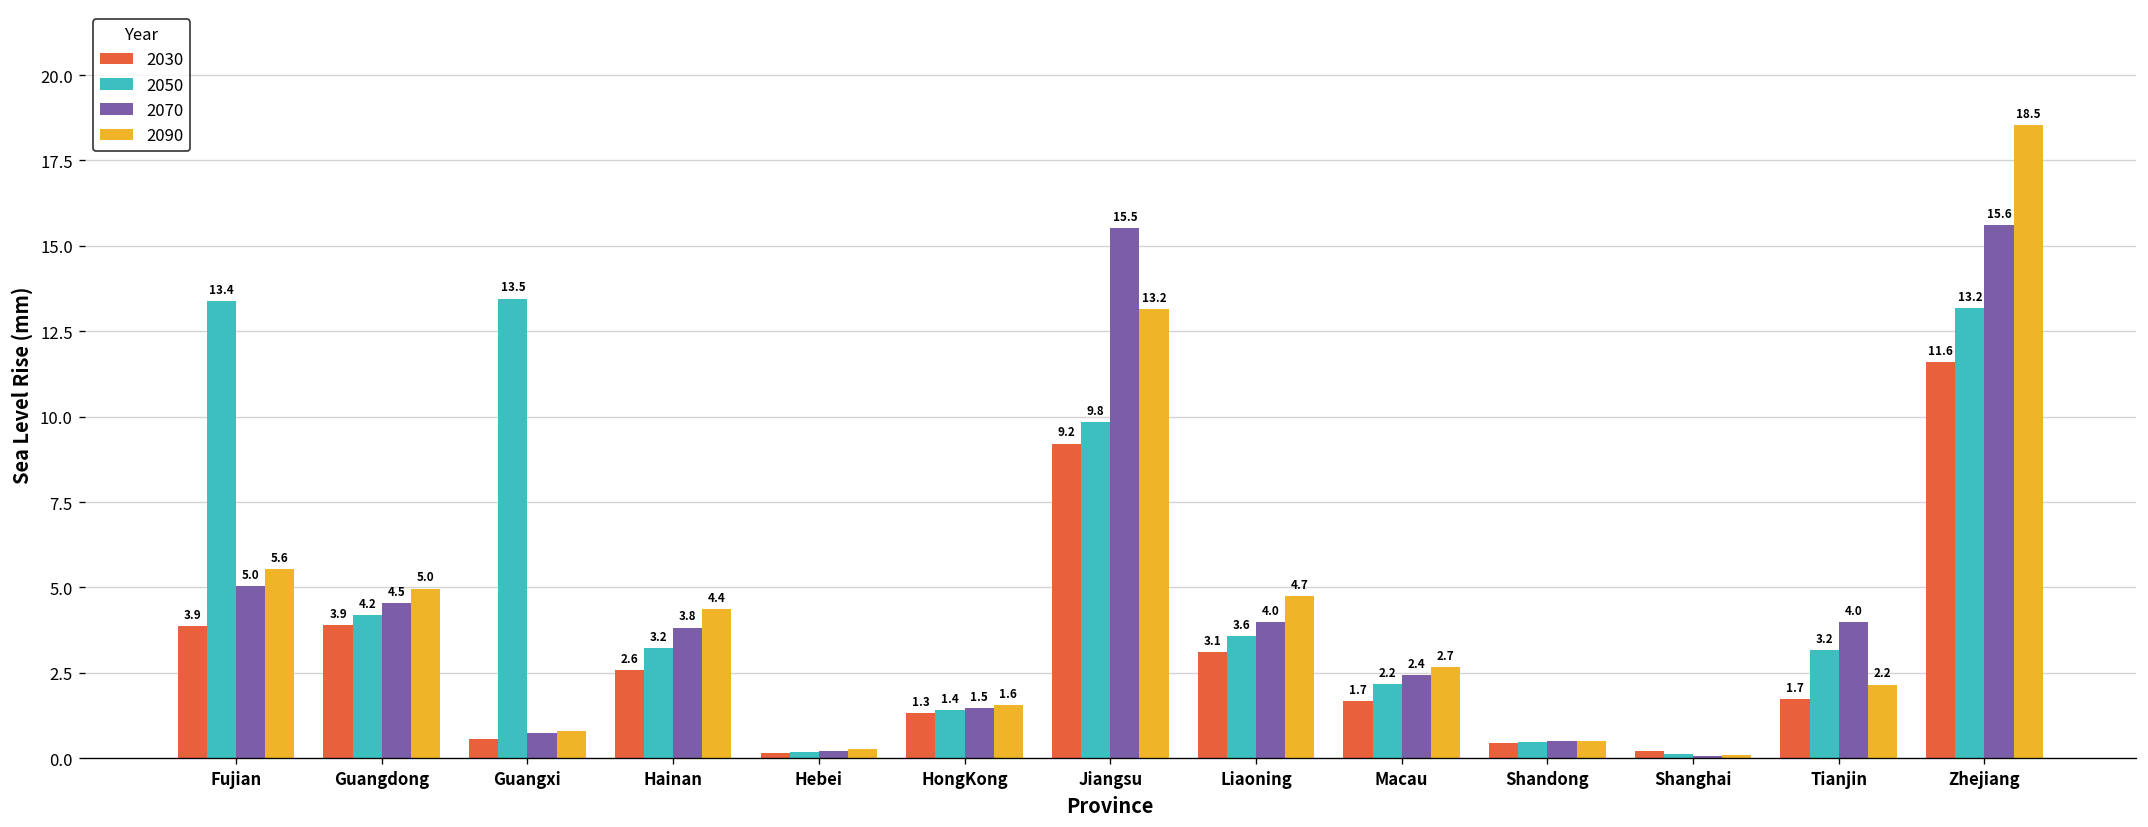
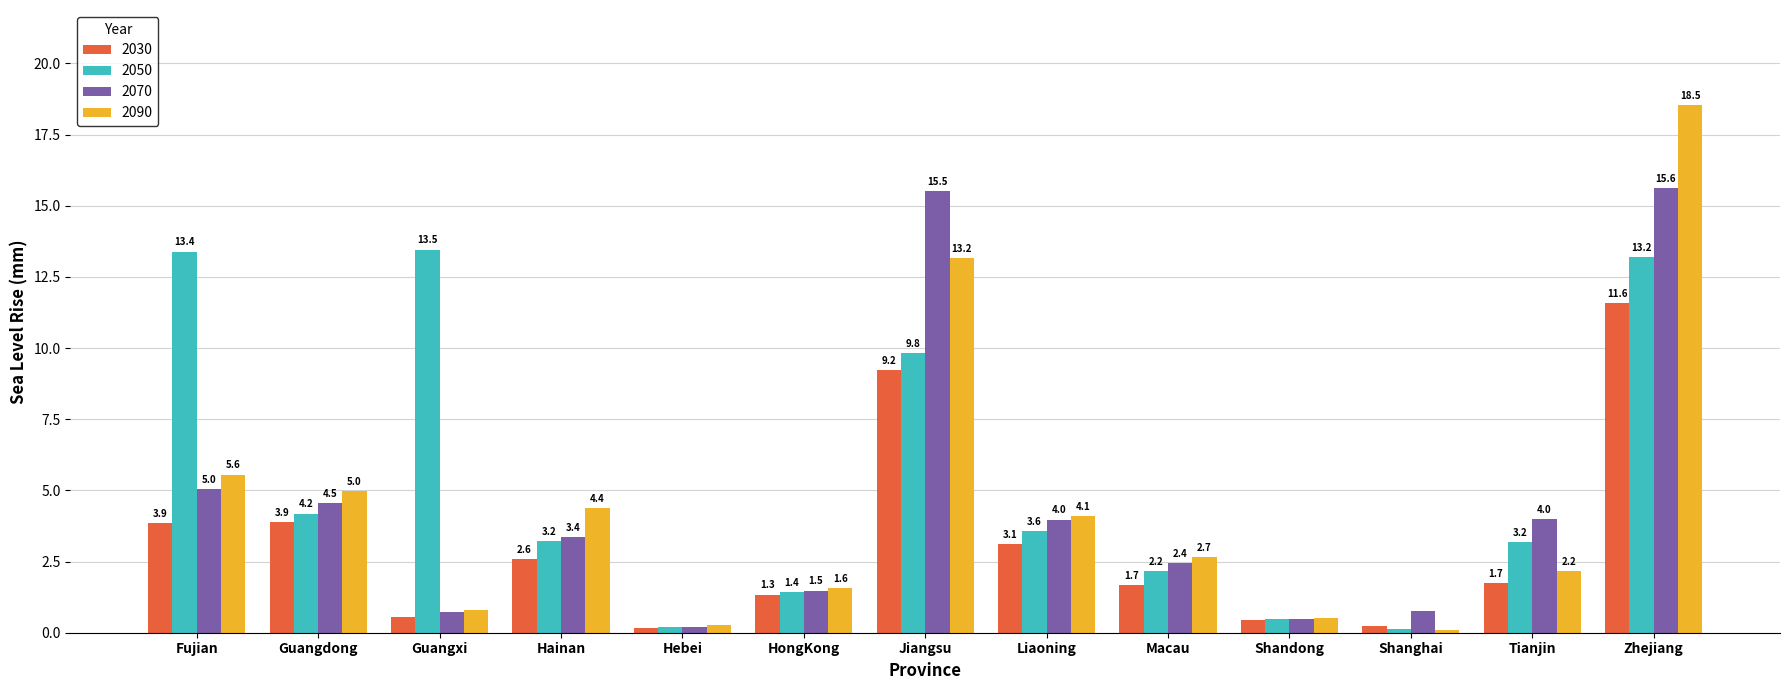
2070, Hainan: 3.8 -> 3.4
2090, Liaoning: 4.7 -> 4.1
2070, Shanghai: 0.1 -> 0.8
